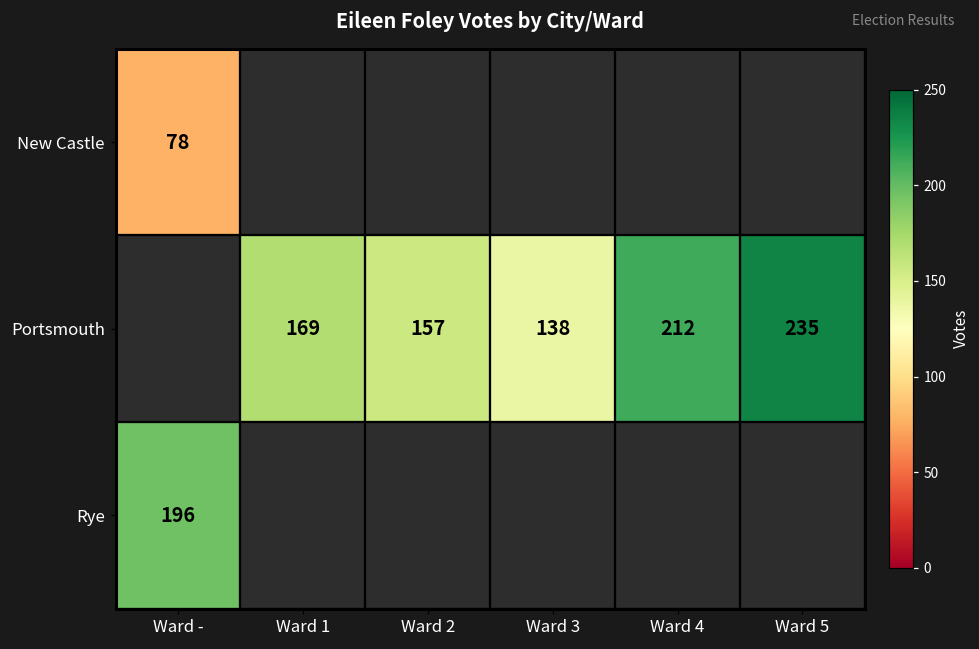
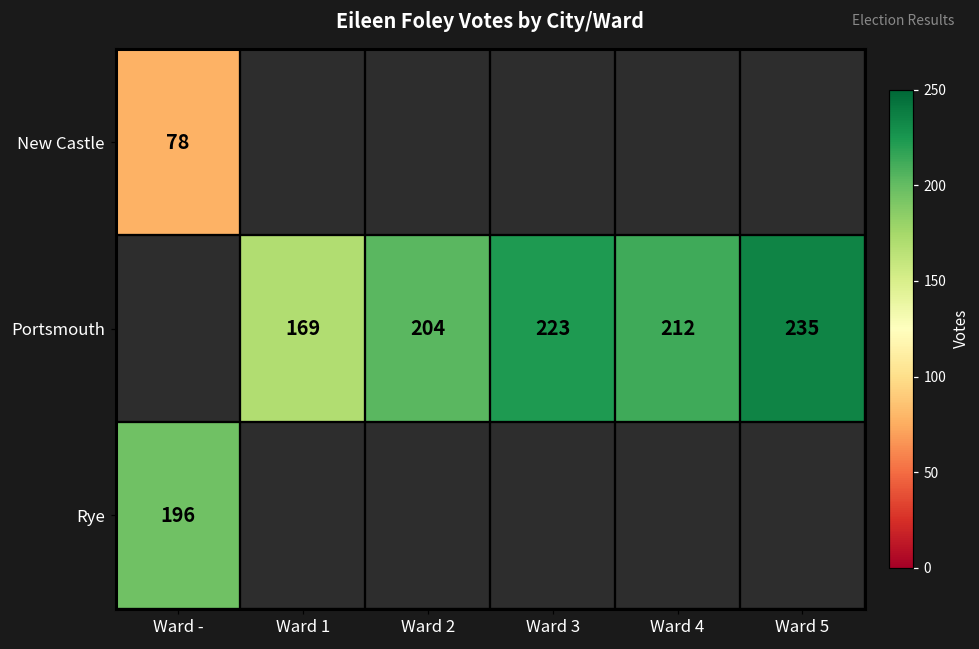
Portsmouth, Ward 2: 157 -> 204
Portsmouth, Ward 3: 138 -> 223
